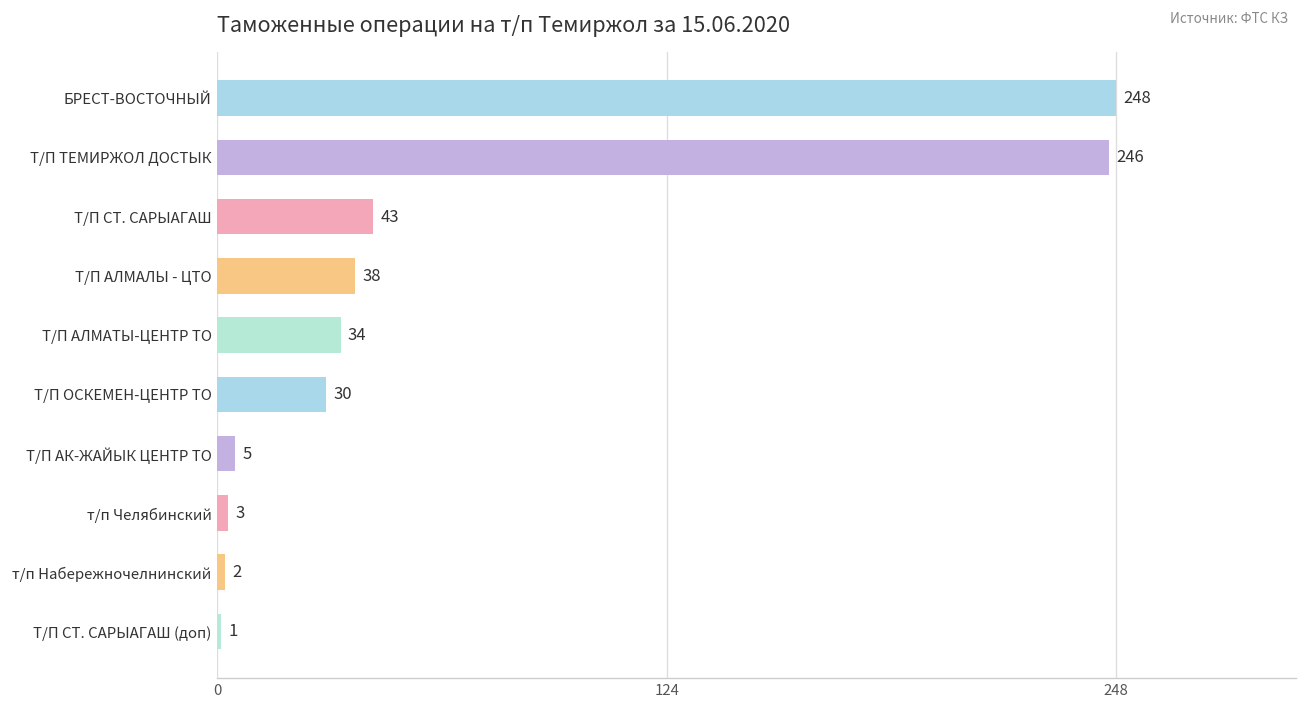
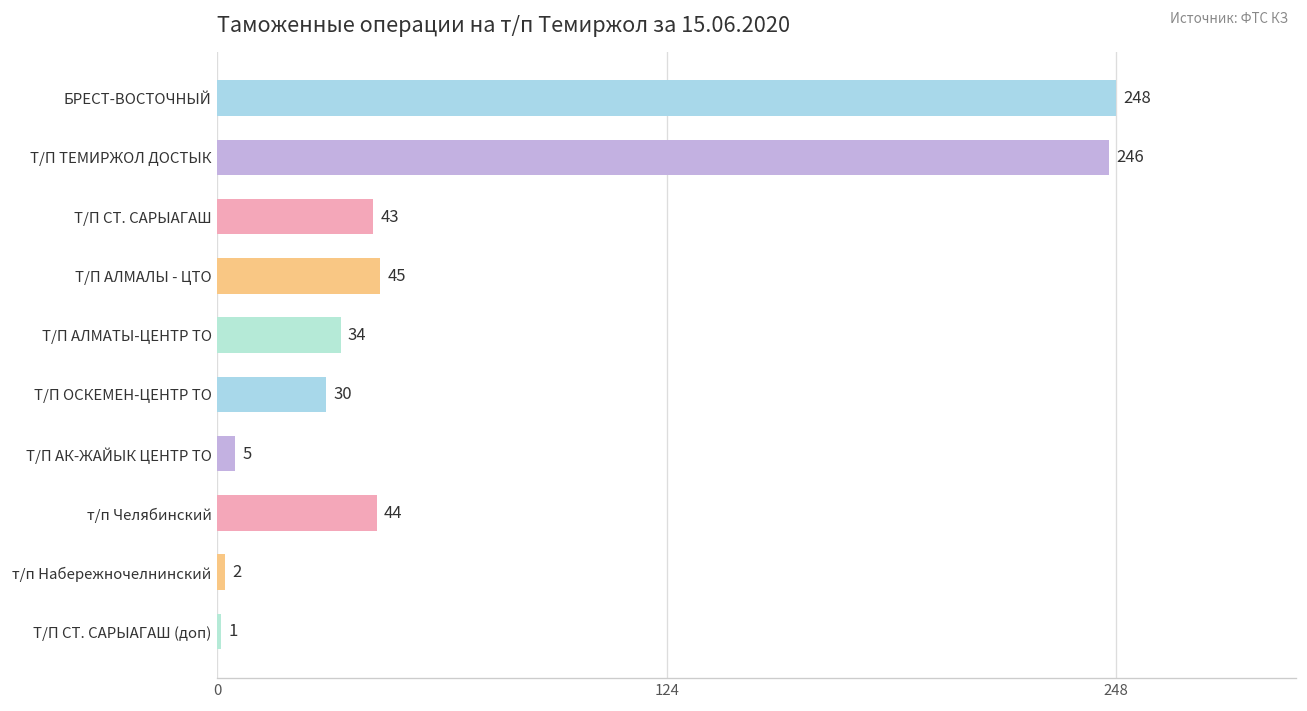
Т/П АЛМАЛЫ - ЦТО: 38 -> 45
т/п Челябинский: 3 -> 44
